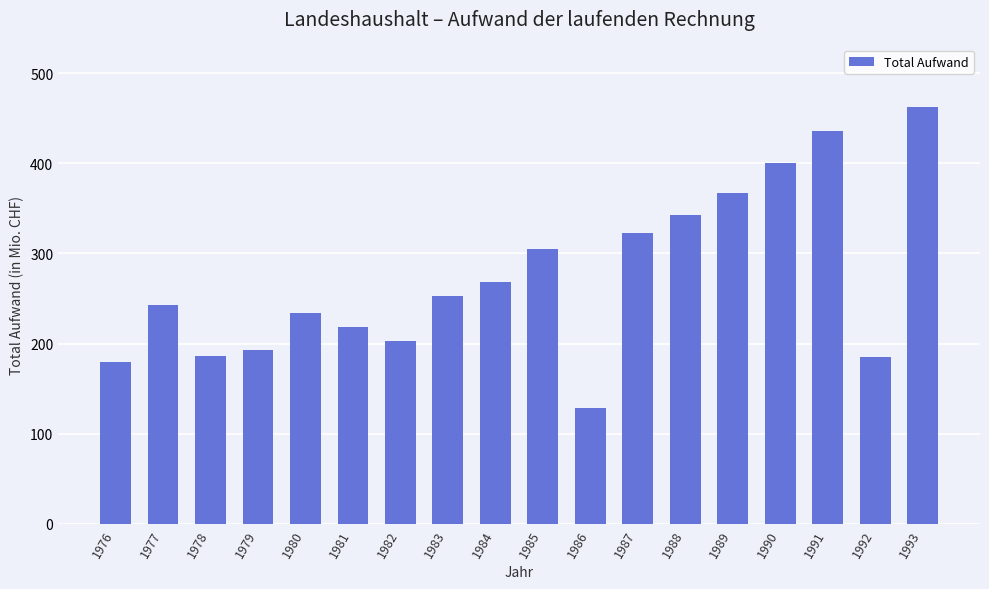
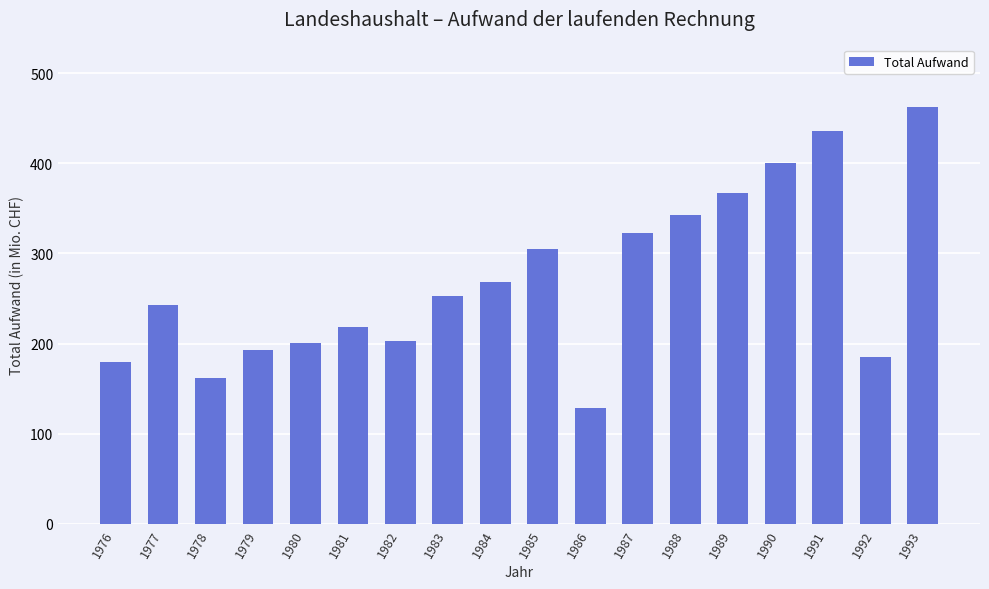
1978: 190 -> 160
1980: 230 -> 200
